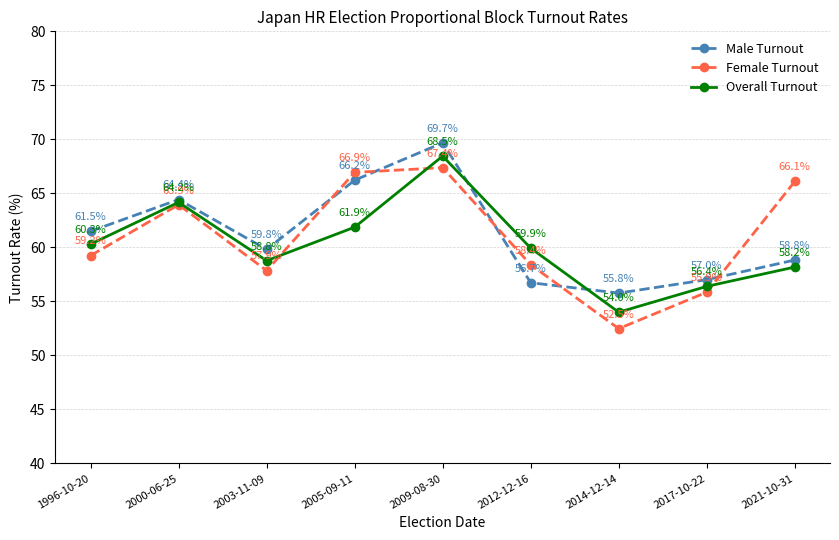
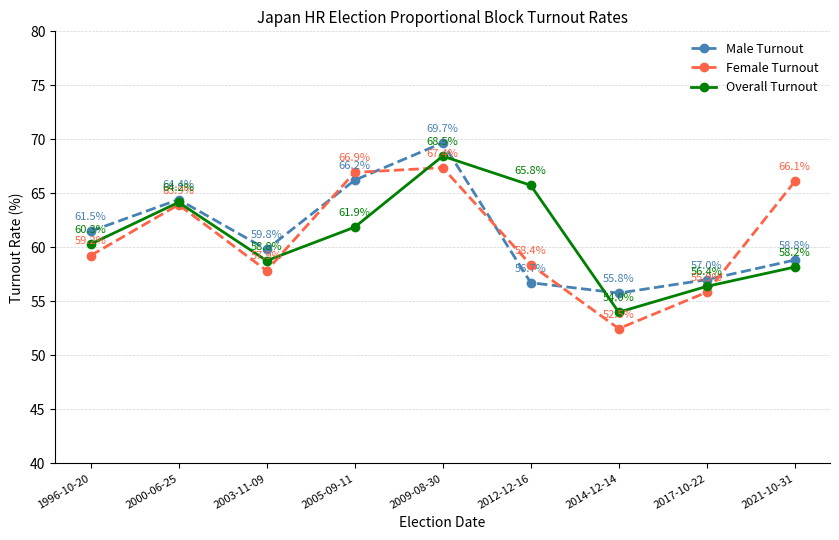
Overall Turnout, 2012-12-16: 59.9% -> 65.8%
